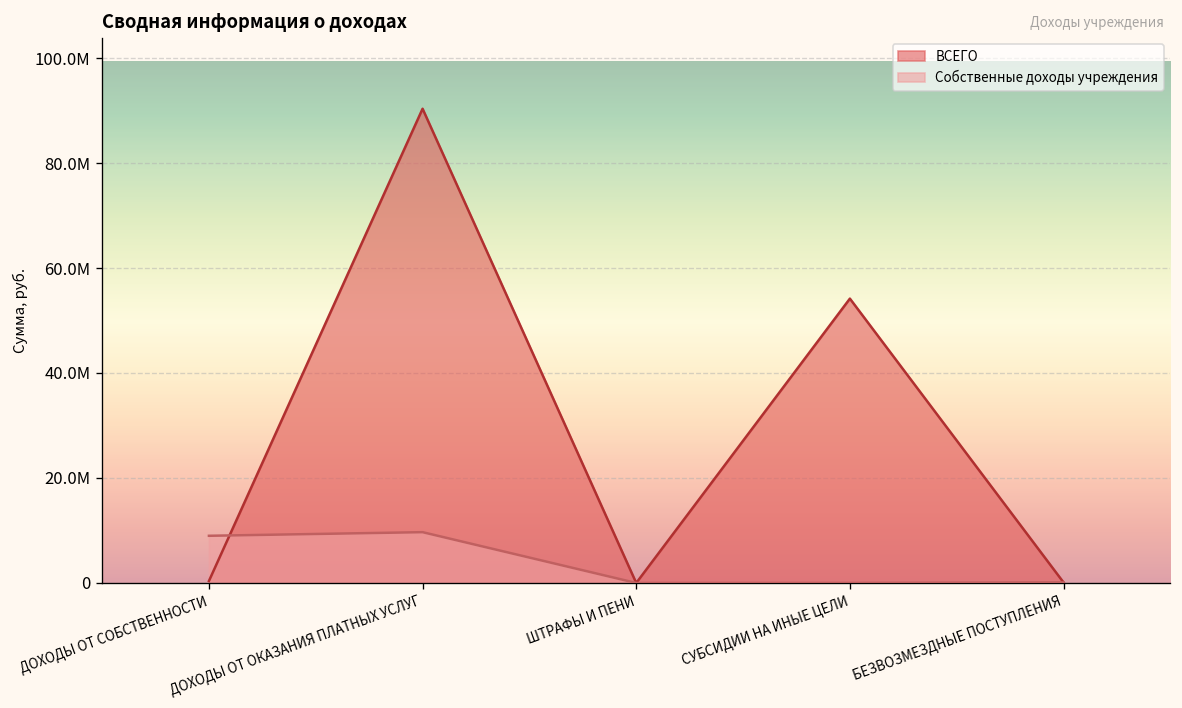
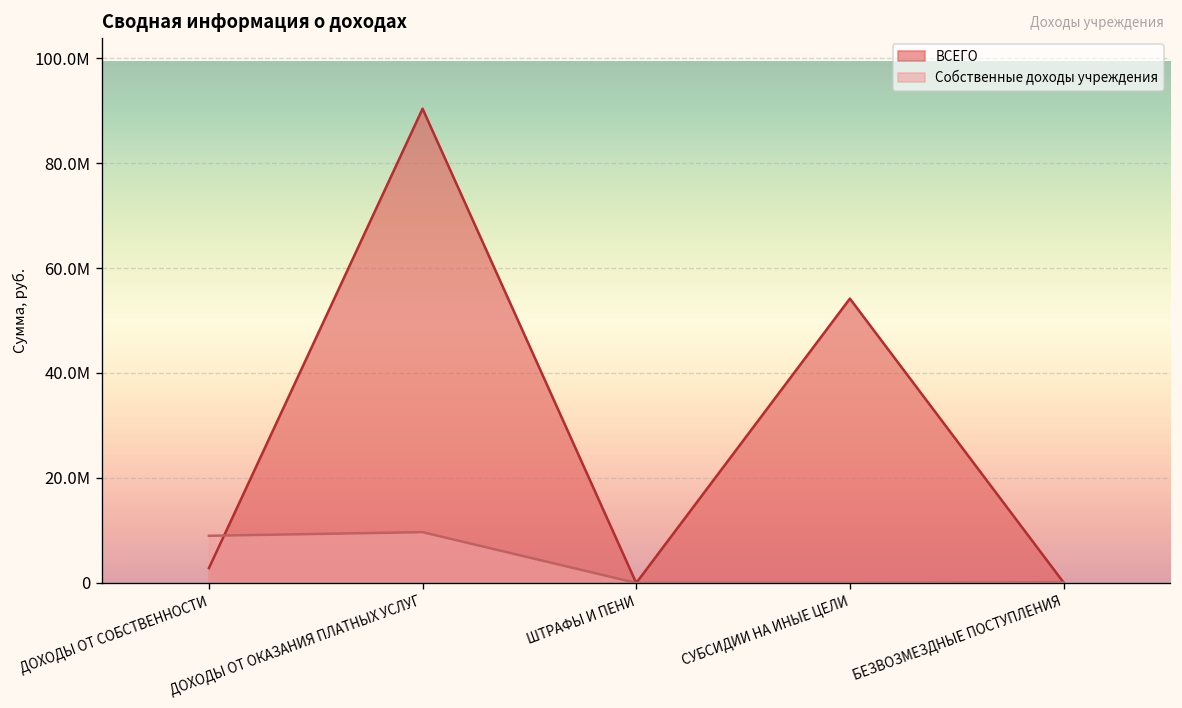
ВСЕГО, ДОХОДЫ ОТ СОБСТВЕННОСТИ: 0 -> 3000000
